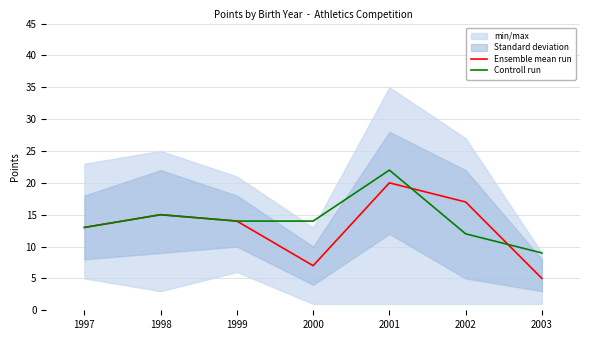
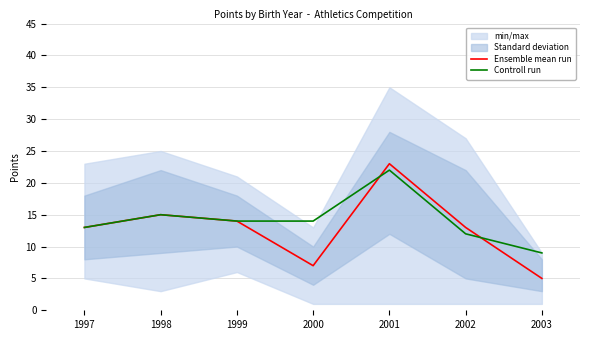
Ensemble mean run, 2001: 20 -> 23
Ensemble mean run, 2002: 17 -> 13
